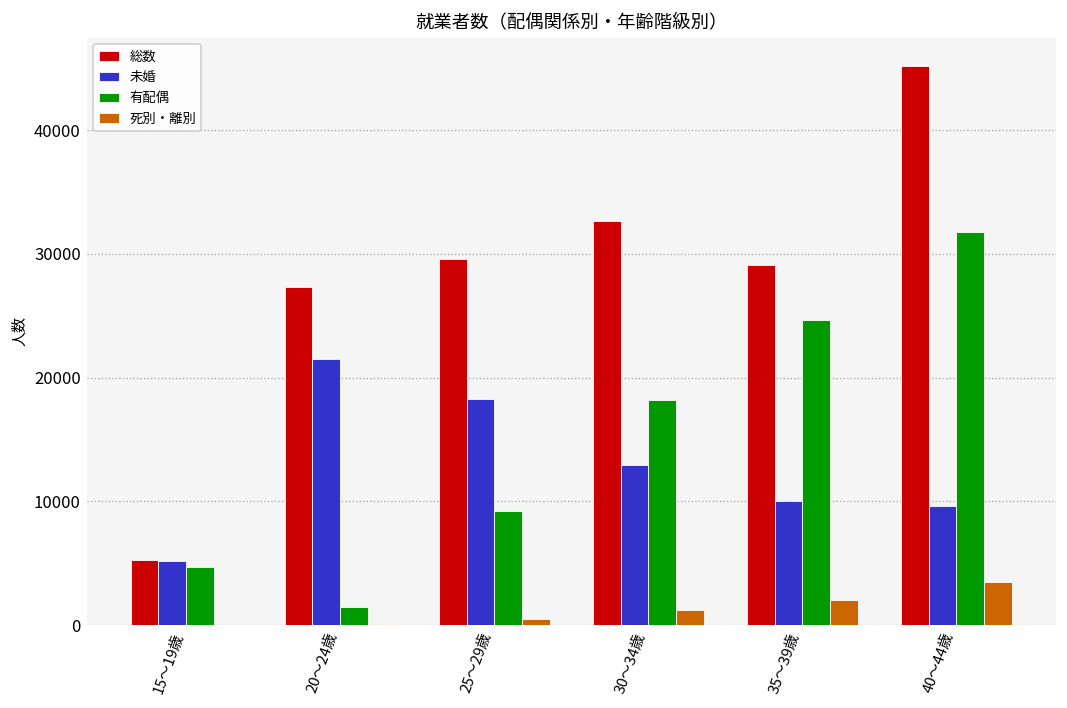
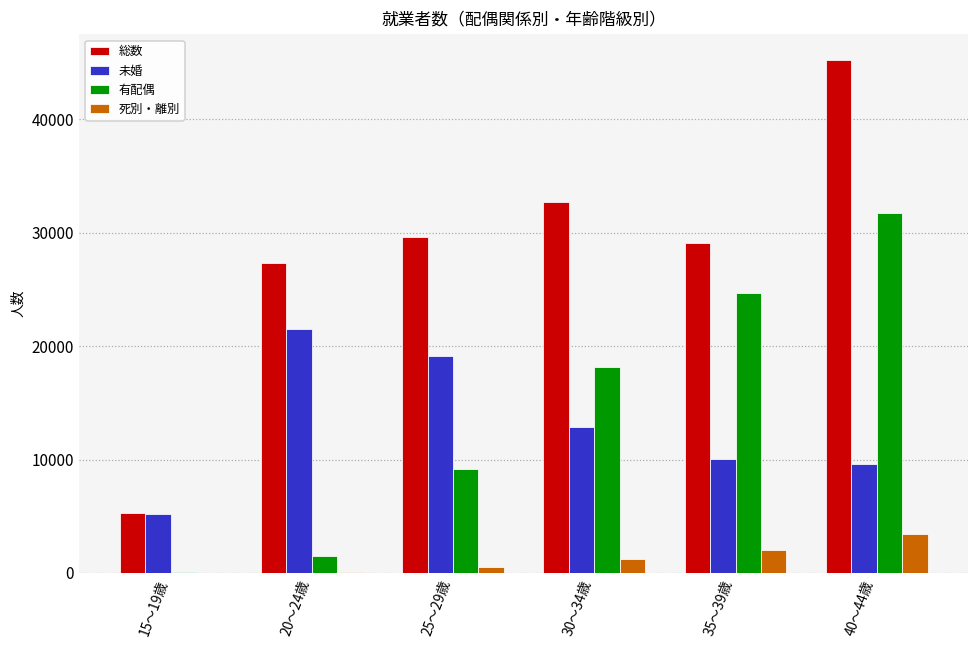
有配偶, 15～19歳: 4700 -> 100
未婚, 25～29歳: 18300 -> 19200
